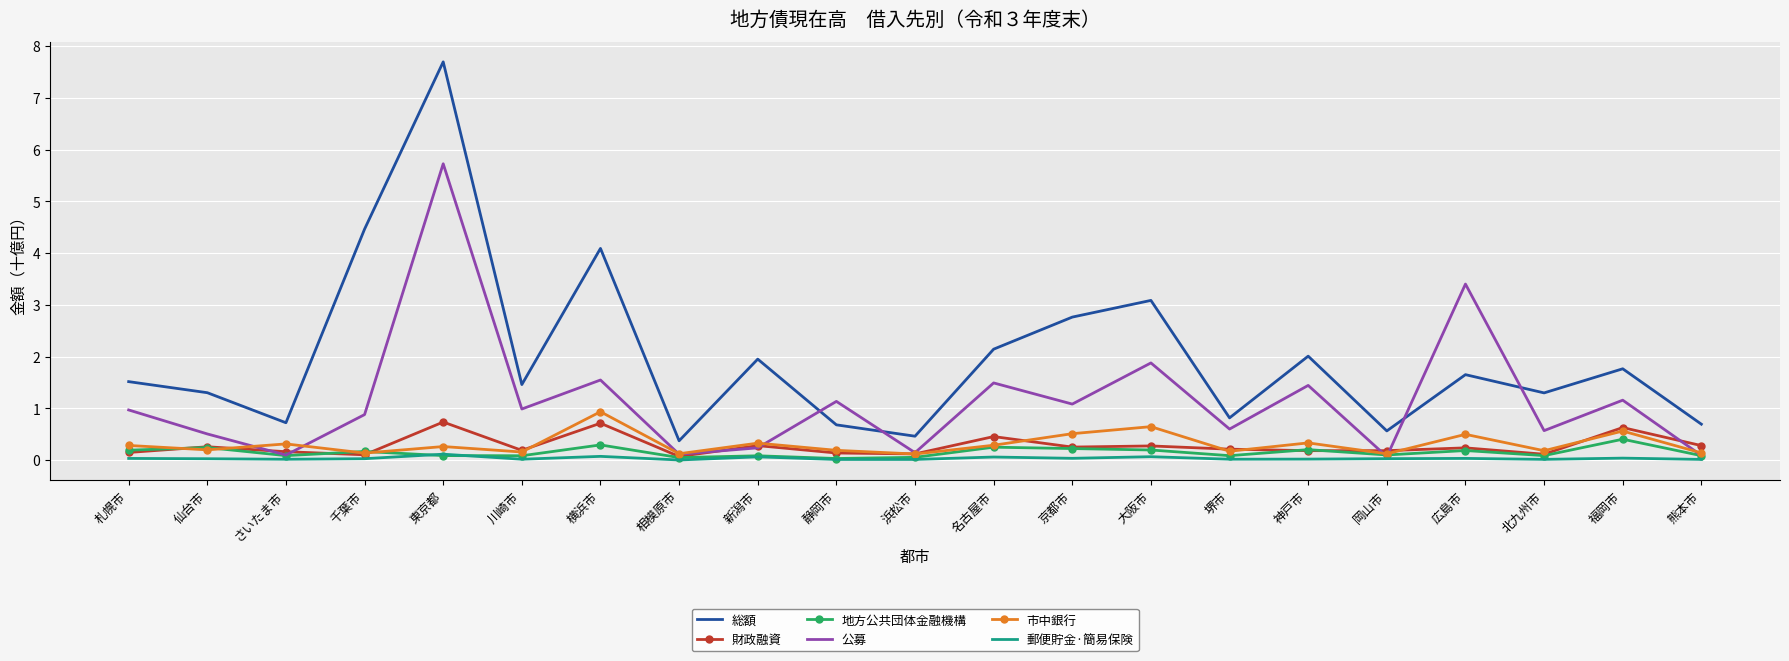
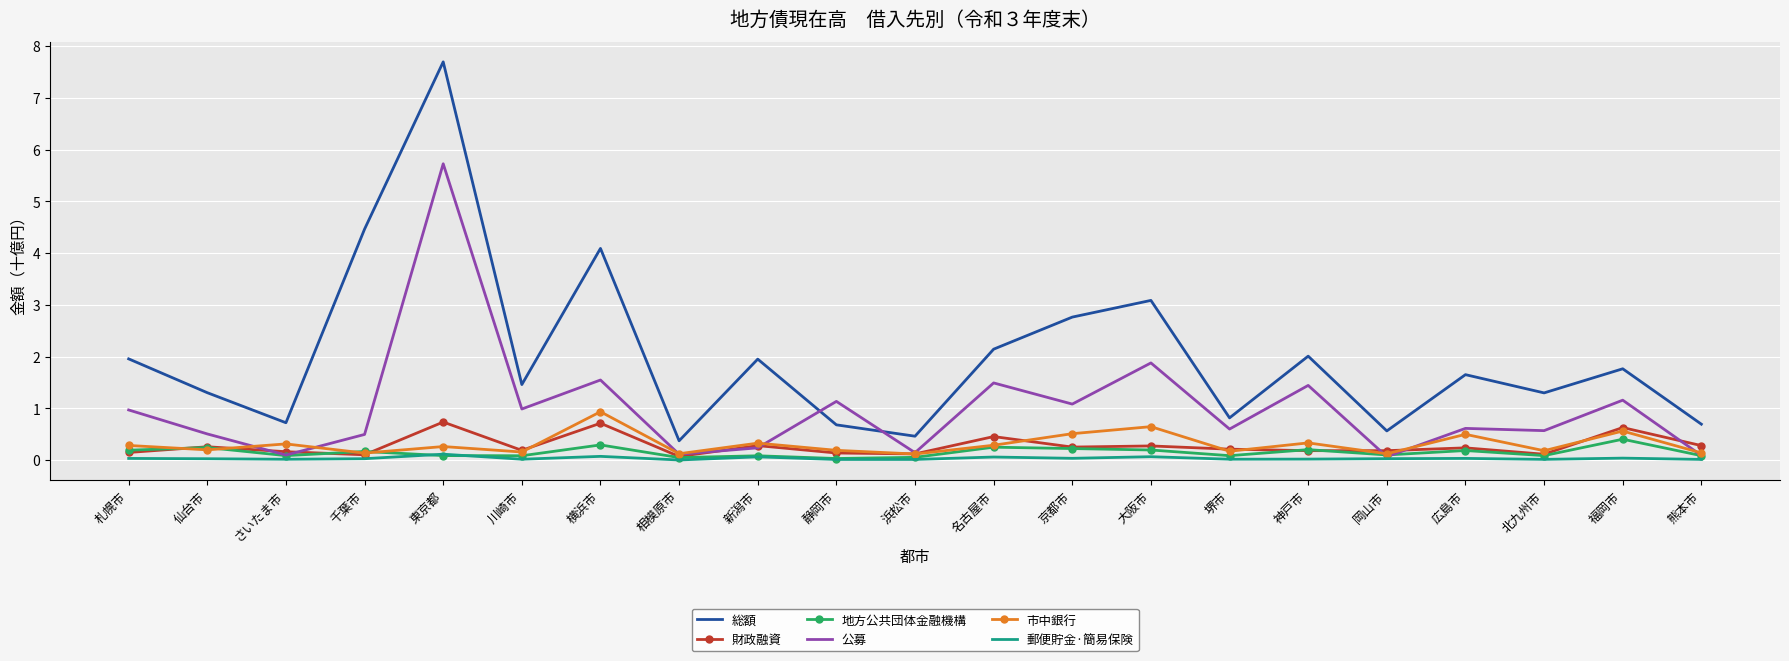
総額, 札幌市: 1.5 -> 2.0
公募, 千葉市: 0.9 -> 0.5
公募, 広島市: 3.4 -> 0.6
